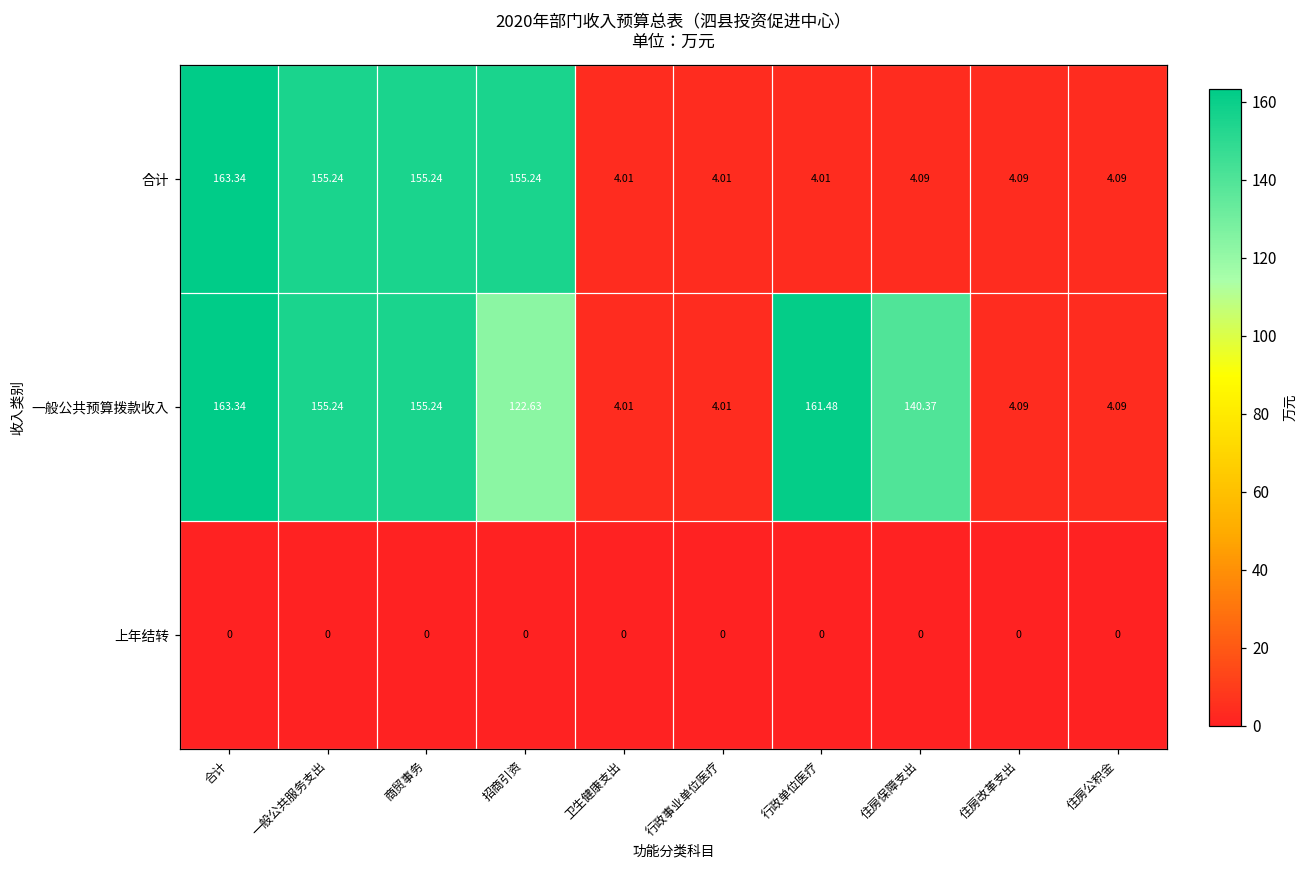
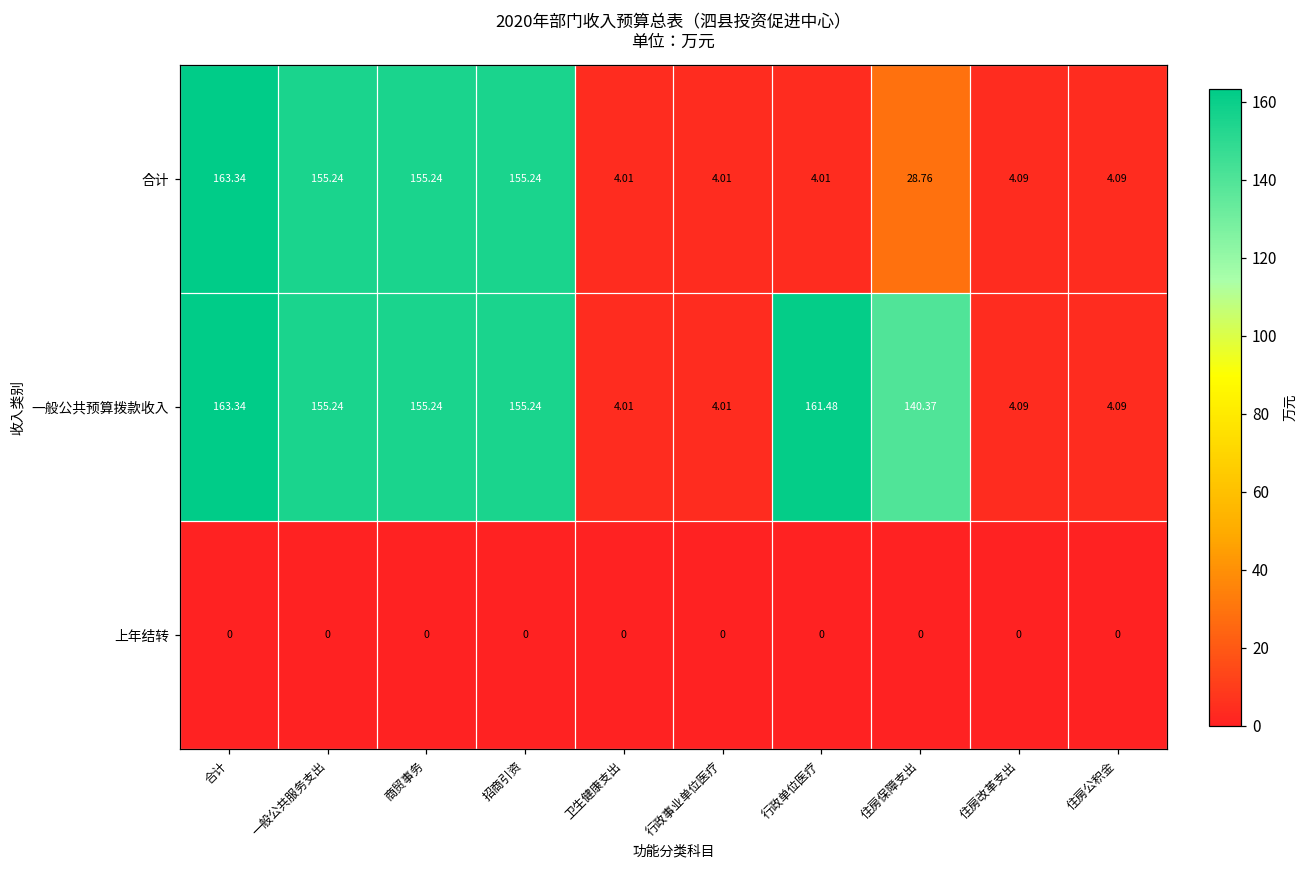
合计, 住房保障支出: 4.09 -> 28.76
一般公共预算拨款收入, 招商引资: 122.63 -> 155.24
